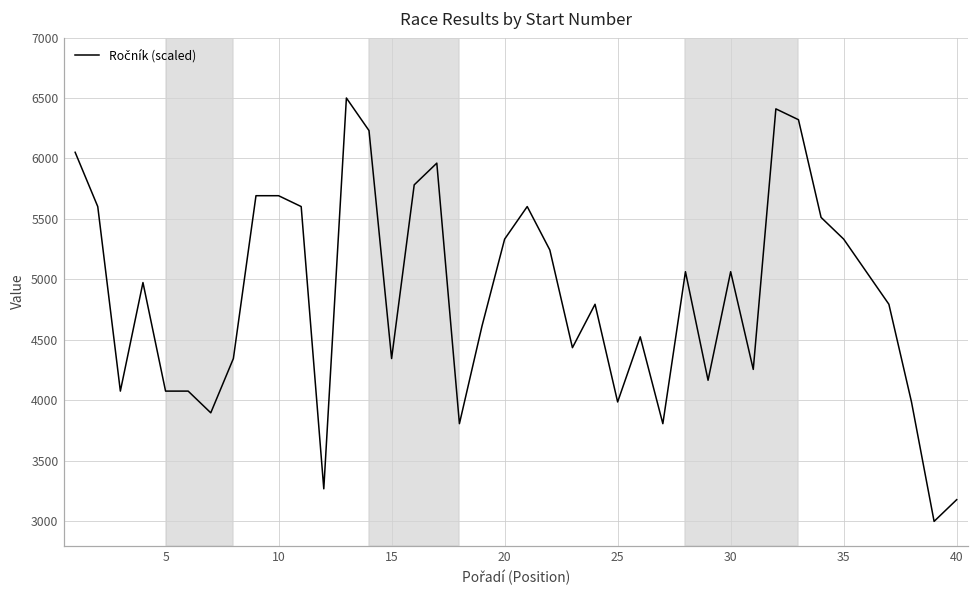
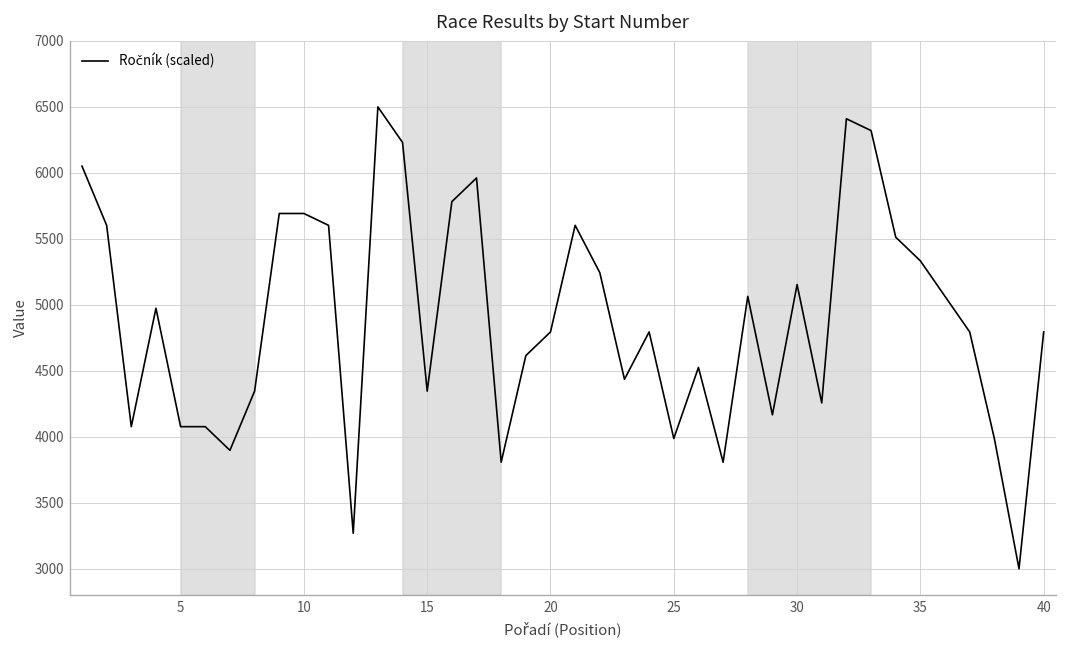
20: 5330 -> 4790
30: 5060 -> 5150
40: 3180 -> 4790
